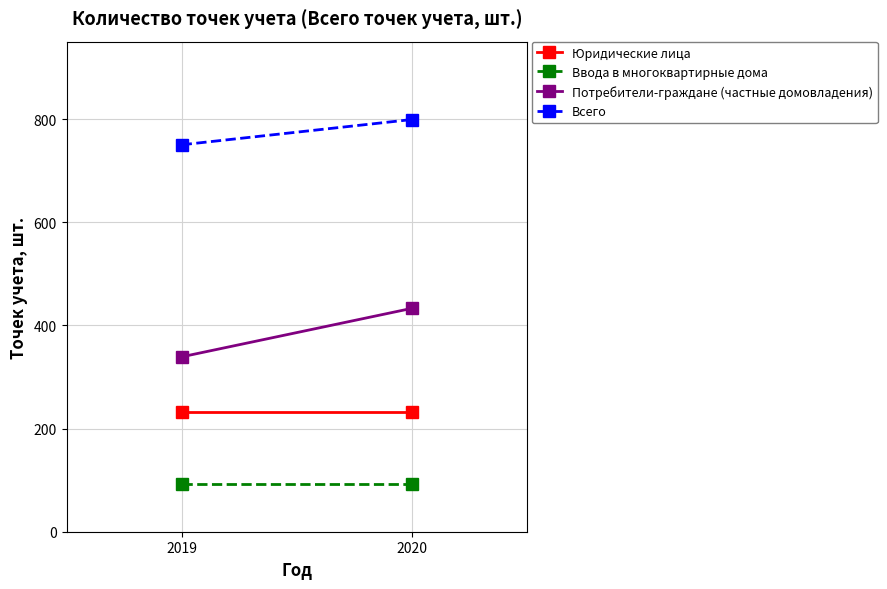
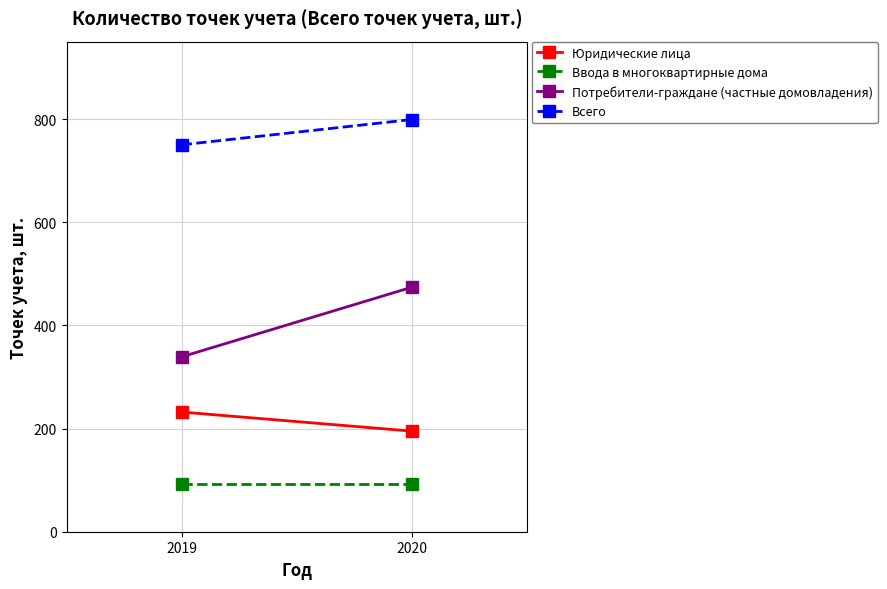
Юридические лица, 2020: 230 -> 200
Потребители-граждане (частные домовладения), 2020: 430 -> 470
